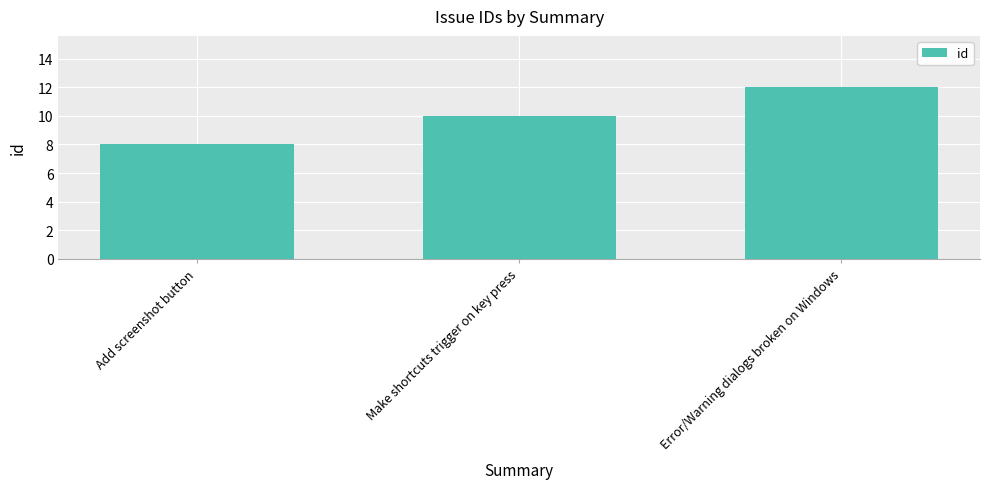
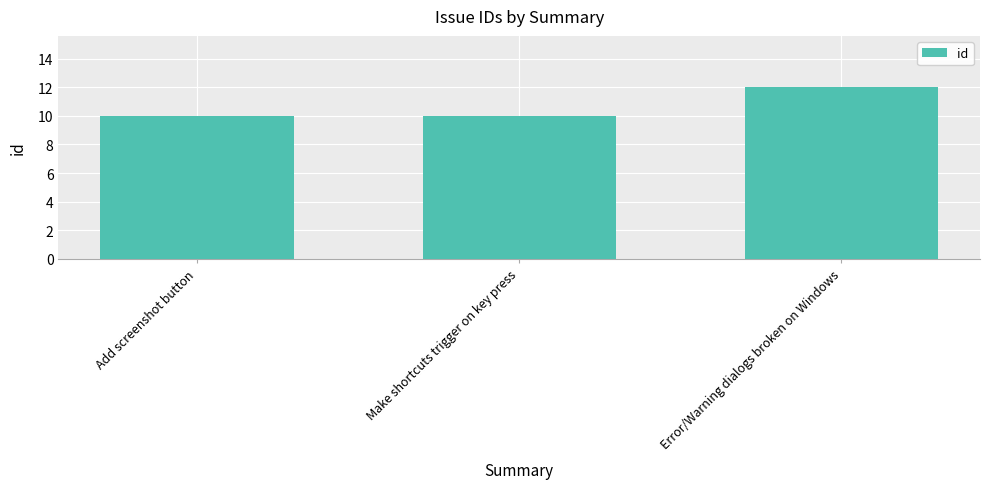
Add screenshot button: 8 -> 10
